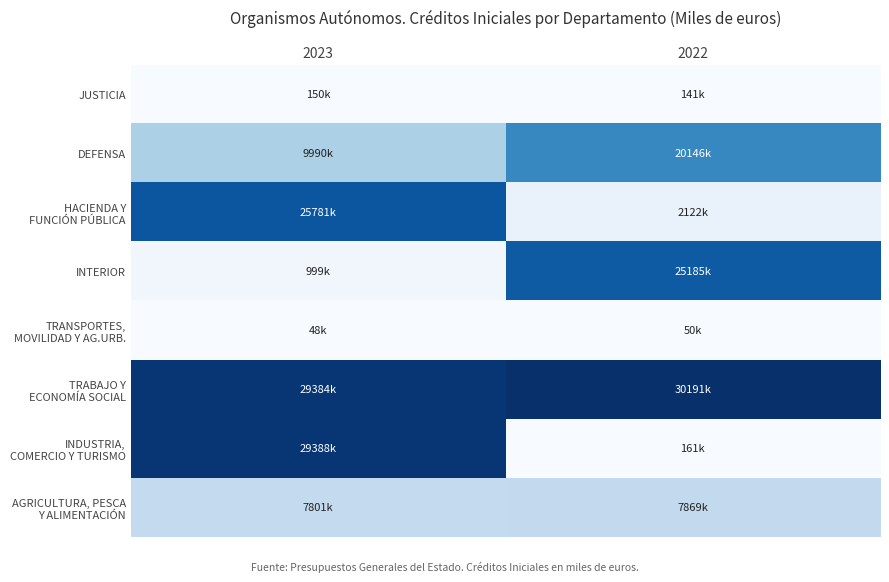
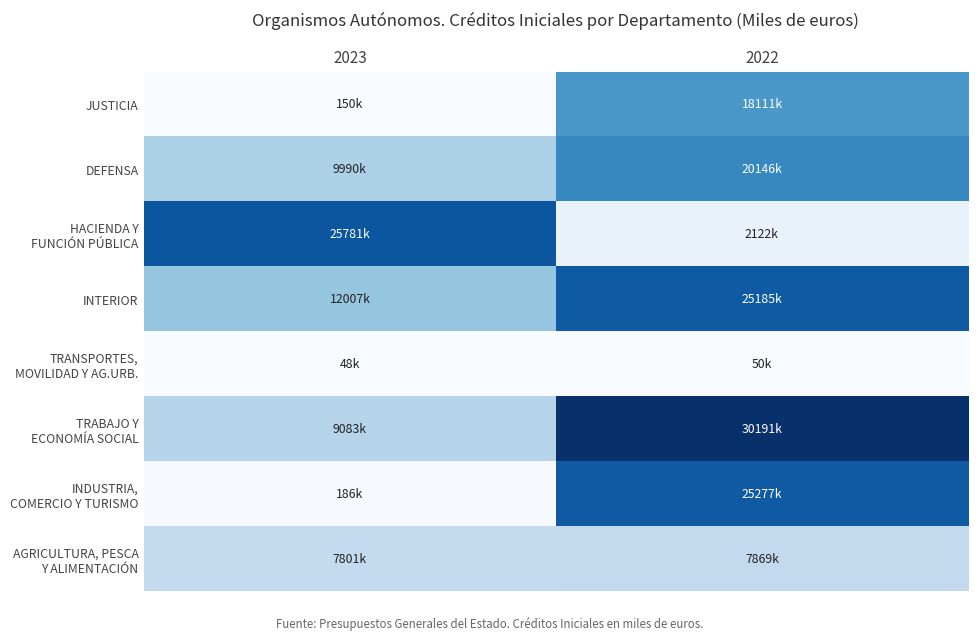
JUSTICIA, 2022: 141k -> 18111k
INTERIOR, 2023: 999k -> 12007k
TRABAJO Y ECONOMÍA SOCIAL, 2023: 29384k -> 9083k
INDUSTRIA, COMERCIO Y TURISMO, 2023: 29388k -> 186k
INDUSTRIA, COMERCIO Y TURISMO, 2022: 161k -> 25277k
